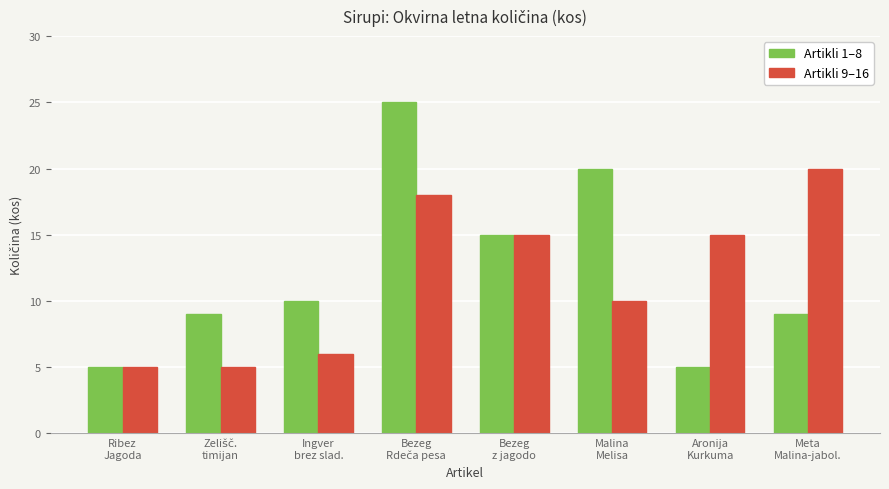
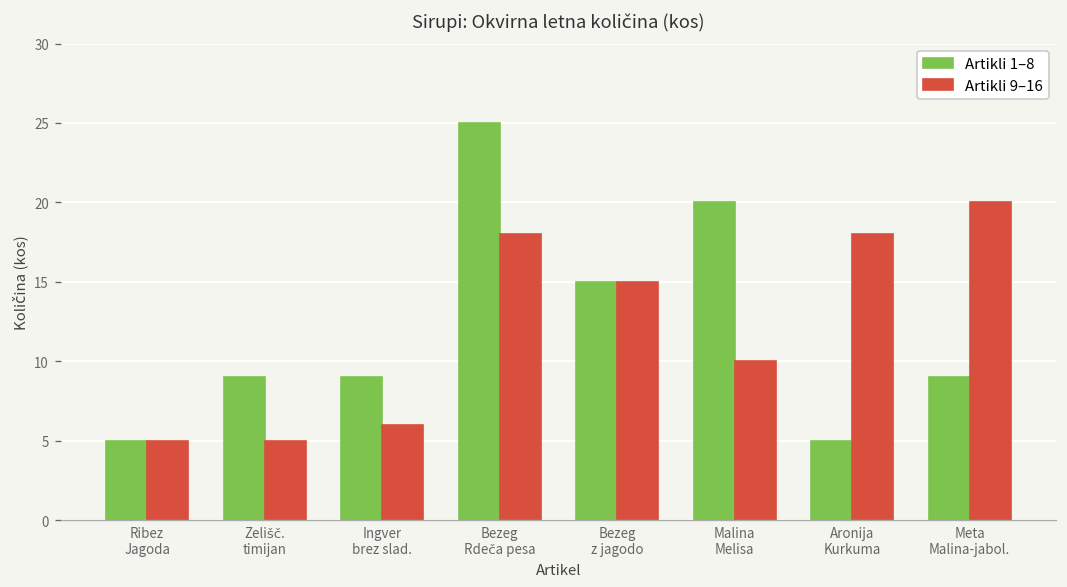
Artikli 1–8, Ingver brez slad.: 10 -> 9
Artikli 9–16, Aronija Kurkuma: 15 -> 18
